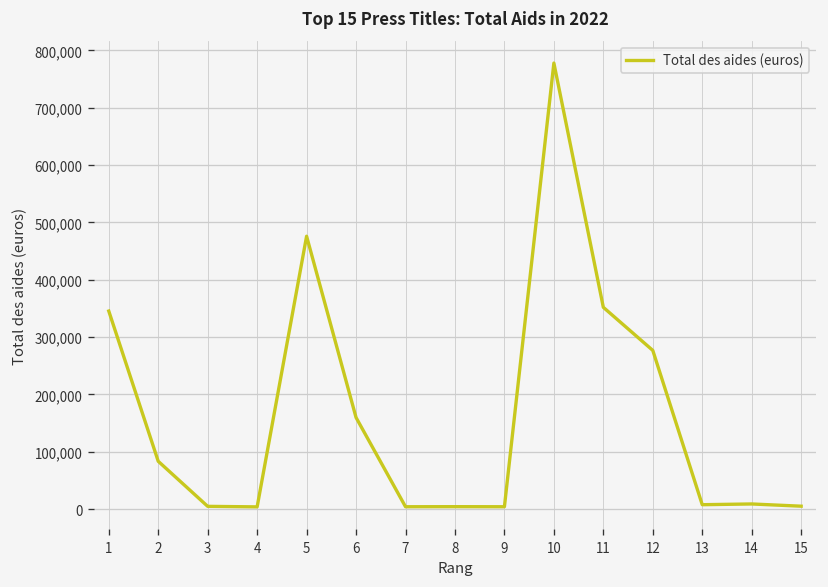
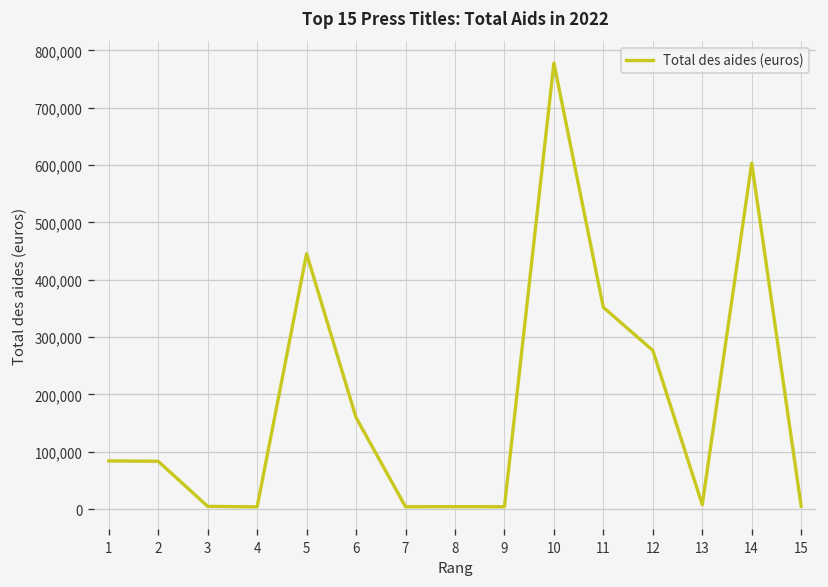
1: 350,000 -> 80,000
5: 480,000 -> 450,000
14: 10,000 -> 600,000
